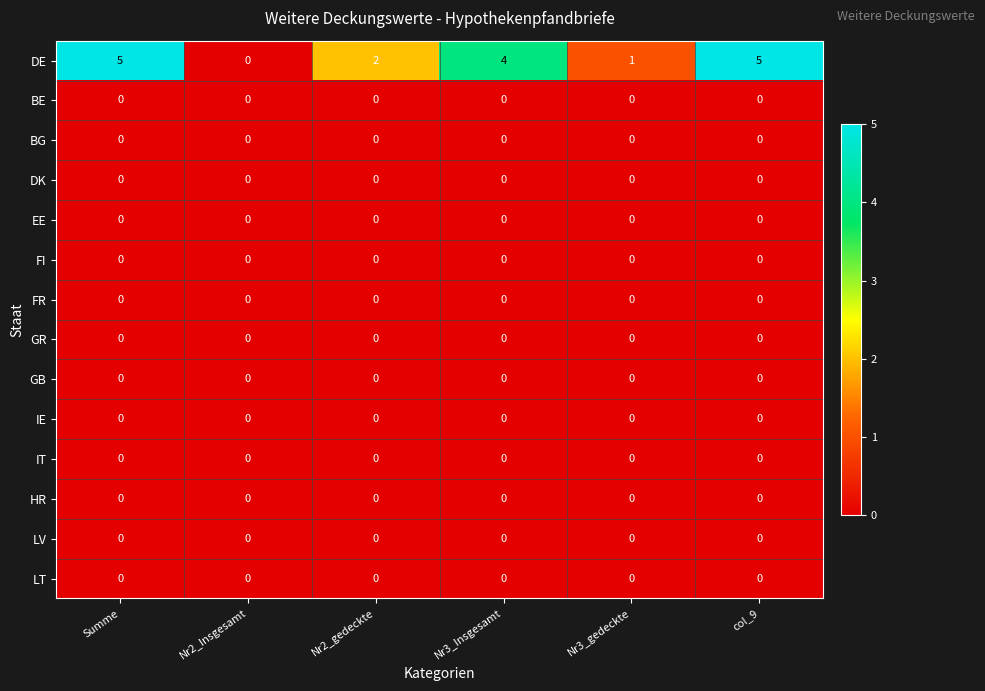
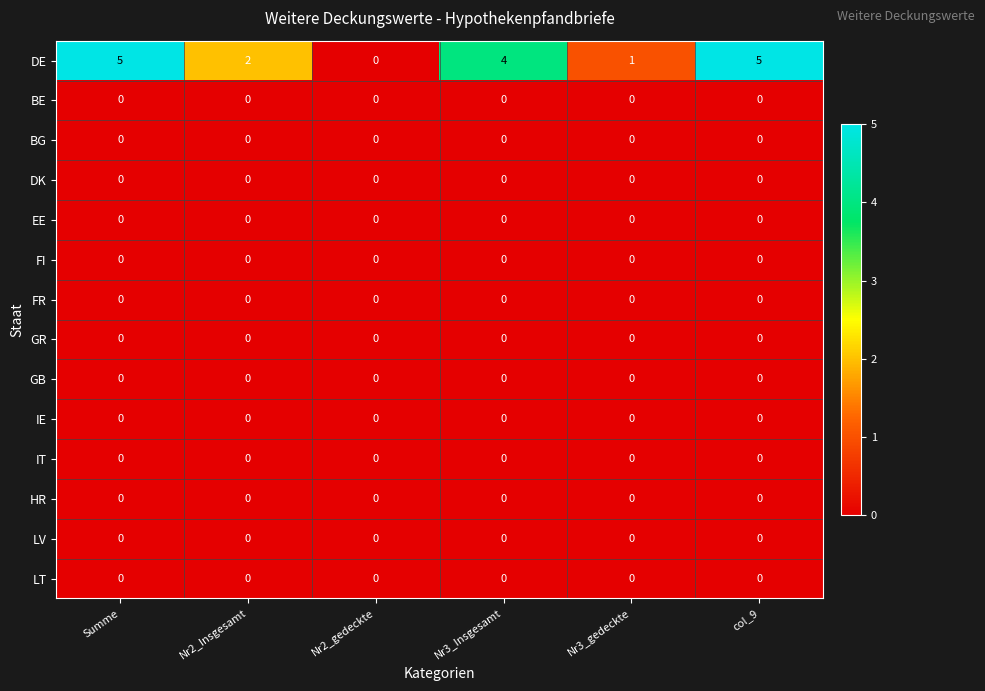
DE, Nr2_Insgesamt: 0 -> 2
DE, Nr2_gedeckte: 2 -> 0
